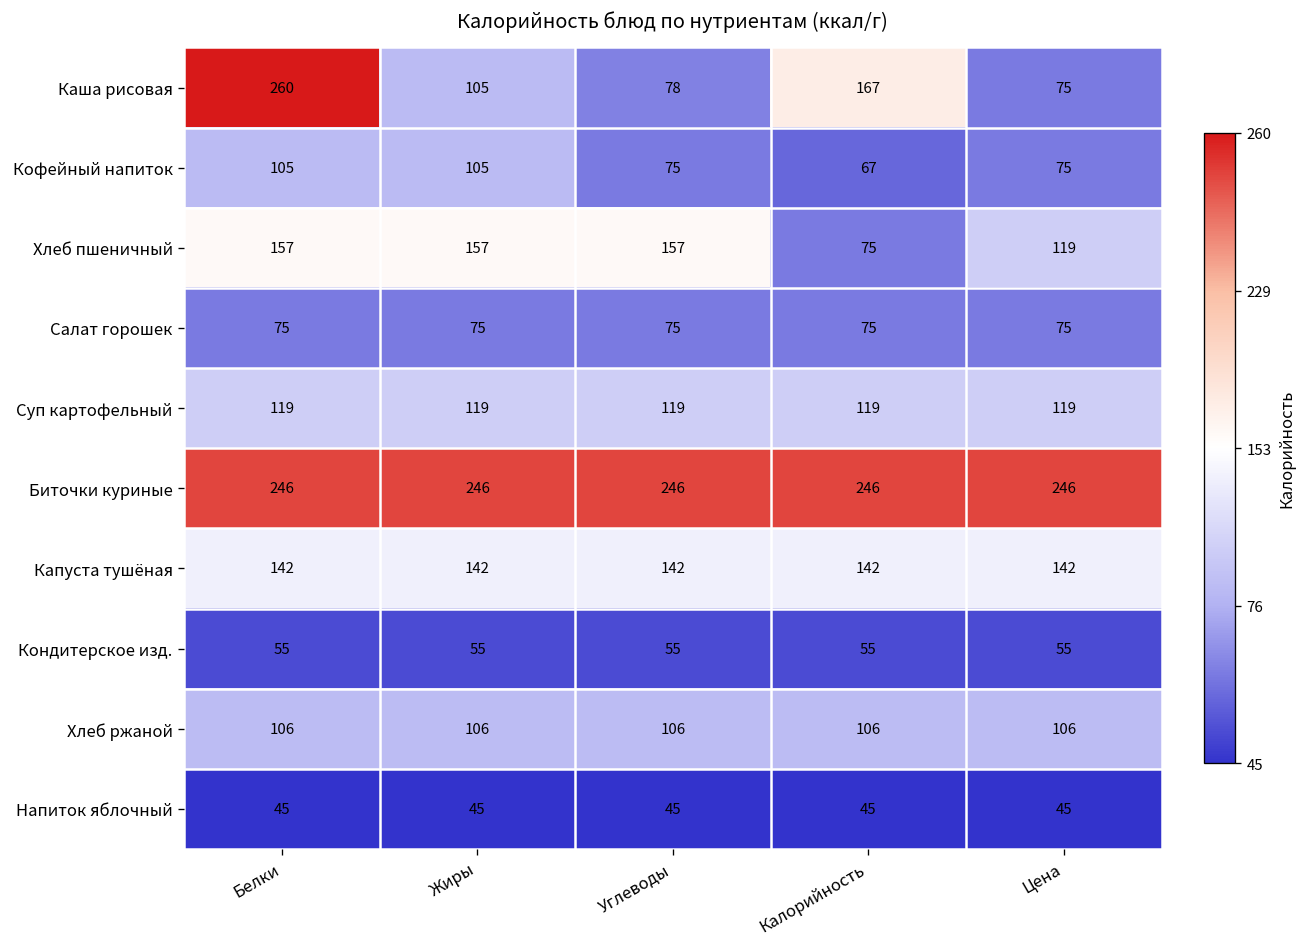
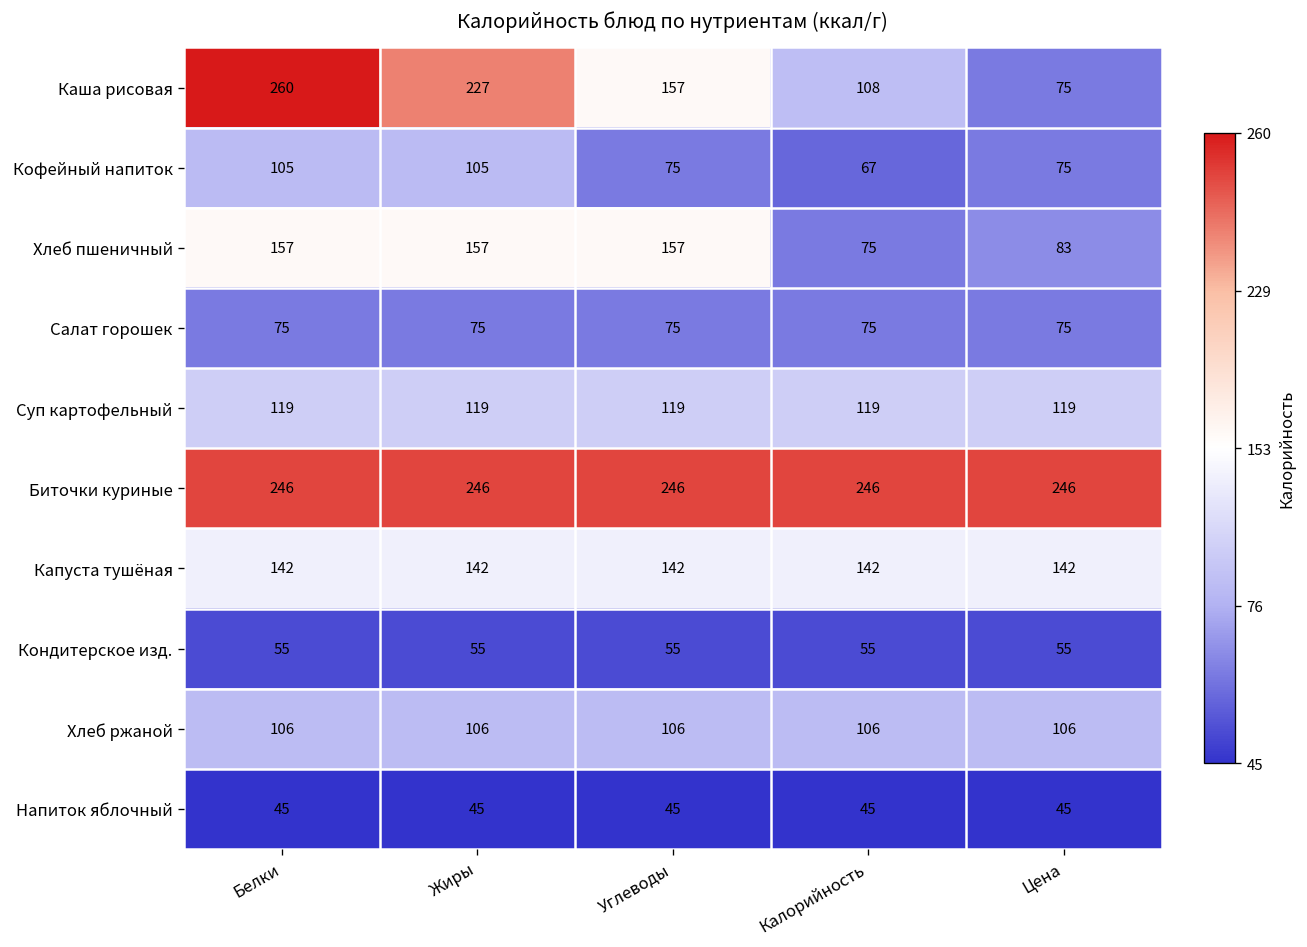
Каша рисовая, Жиры: 105 -> 227
Каша рисовая, Углеводы: 78 -> 157
Каша рисовая, Калорийность: 167 -> 108
Хлеб пшеничный, Цена: 119 -> 83
